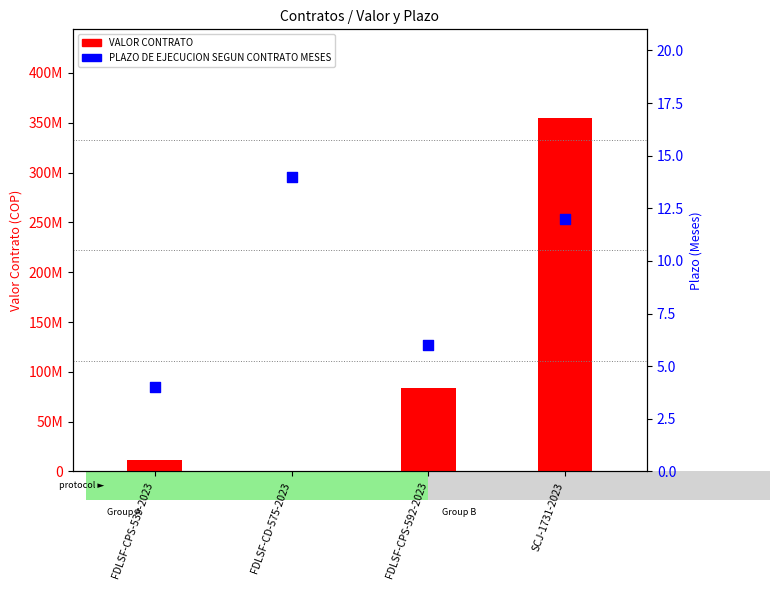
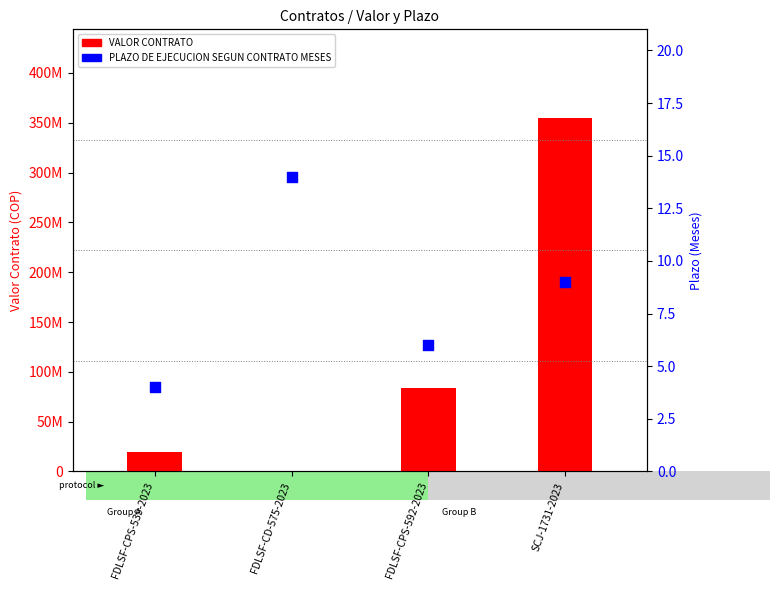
VALOR CONTRATO, FDLSF-CPS-539-2023: 10000000 -> 20000000
PLAZO DE EJECUCION SEGUN CONTRATO MESES, SCJ-1731-2023: 12 -> 9
